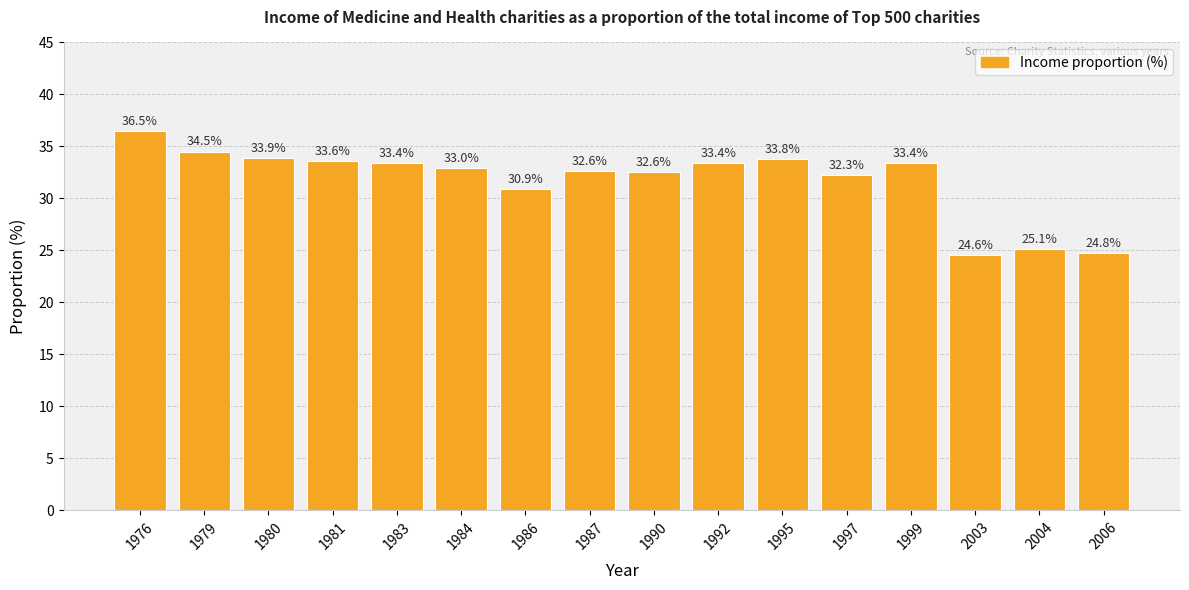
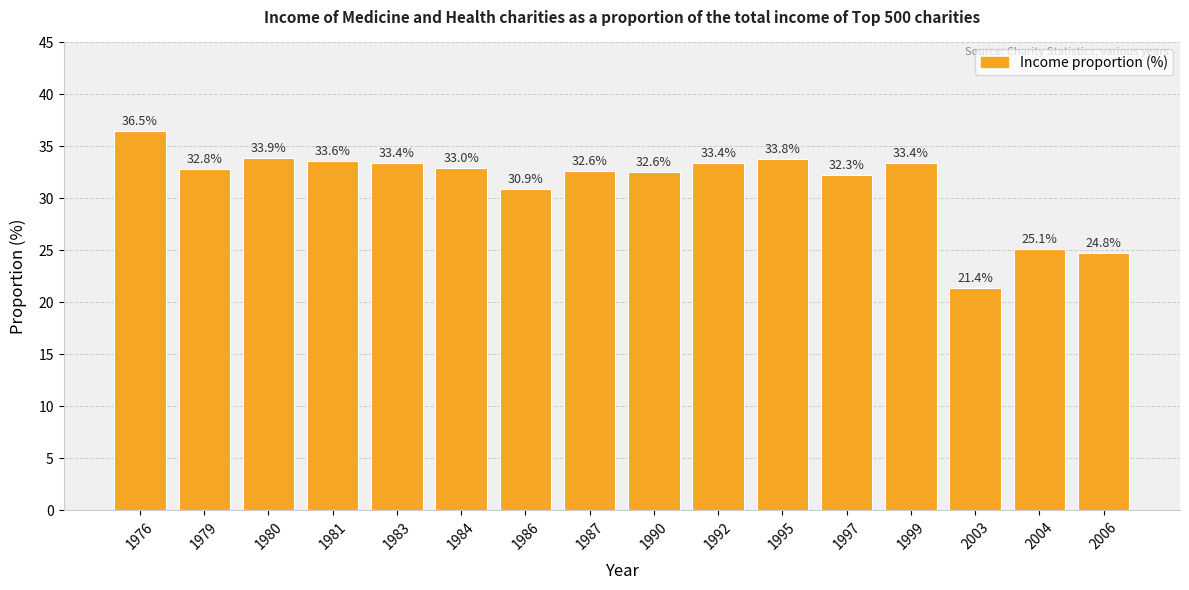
1979: 34.5% -> 32.8%
2003: 24.6% -> 21.4%
